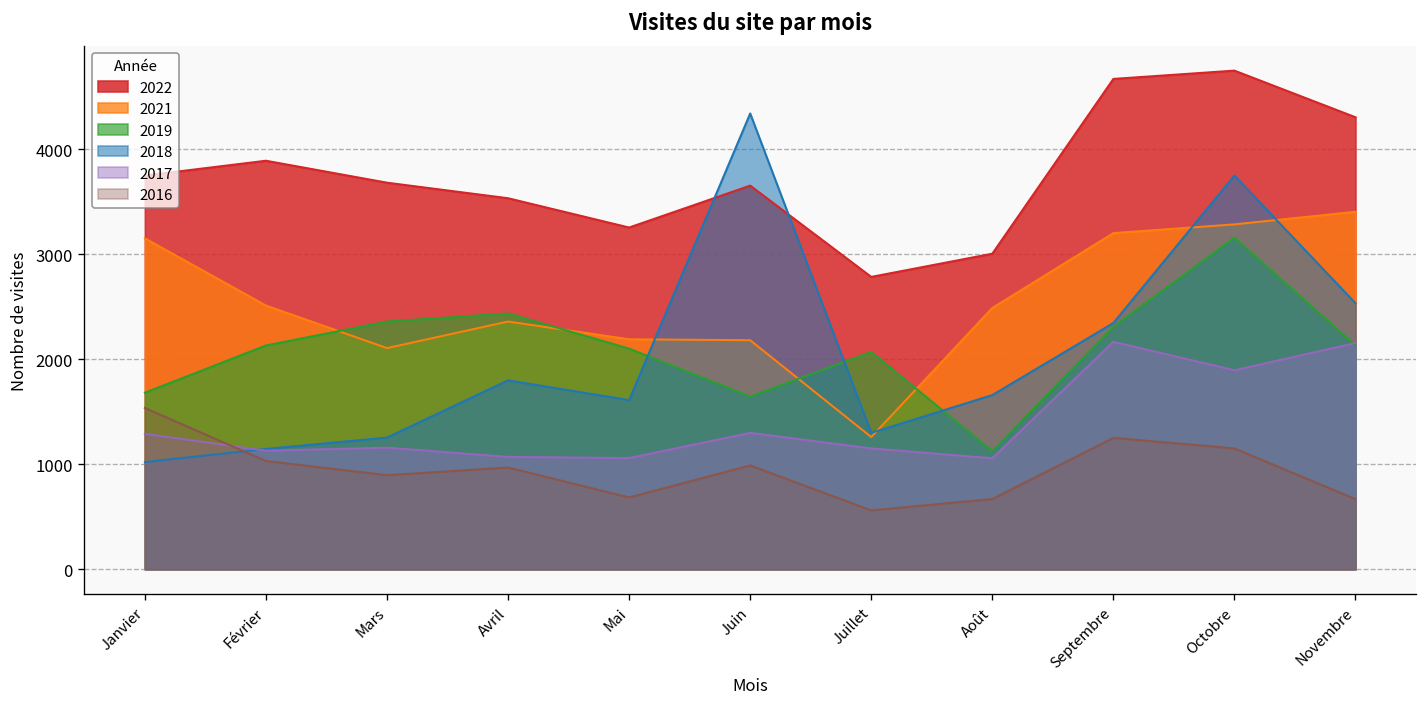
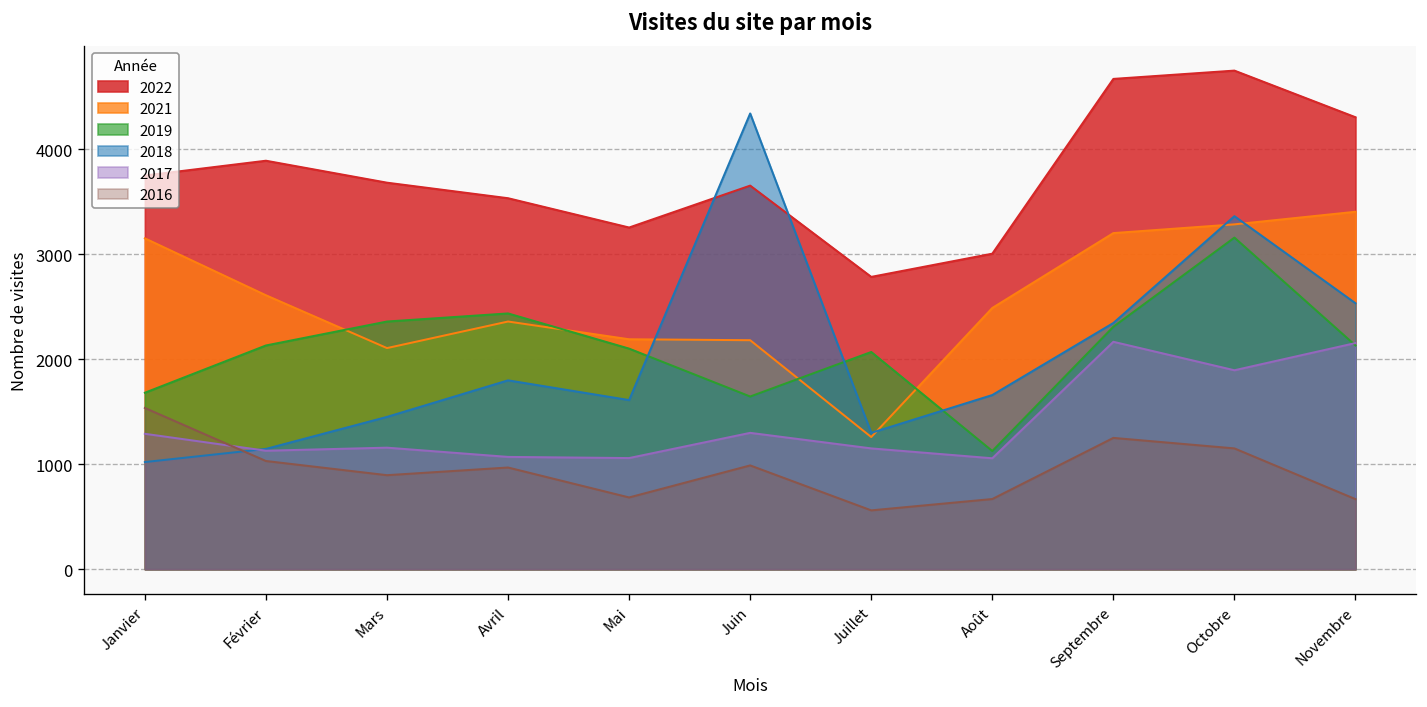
2021, Février: 2500 -> 2600
2018, Mars: 1300 -> 1500
2018, Octobre: 3700 -> 3400
